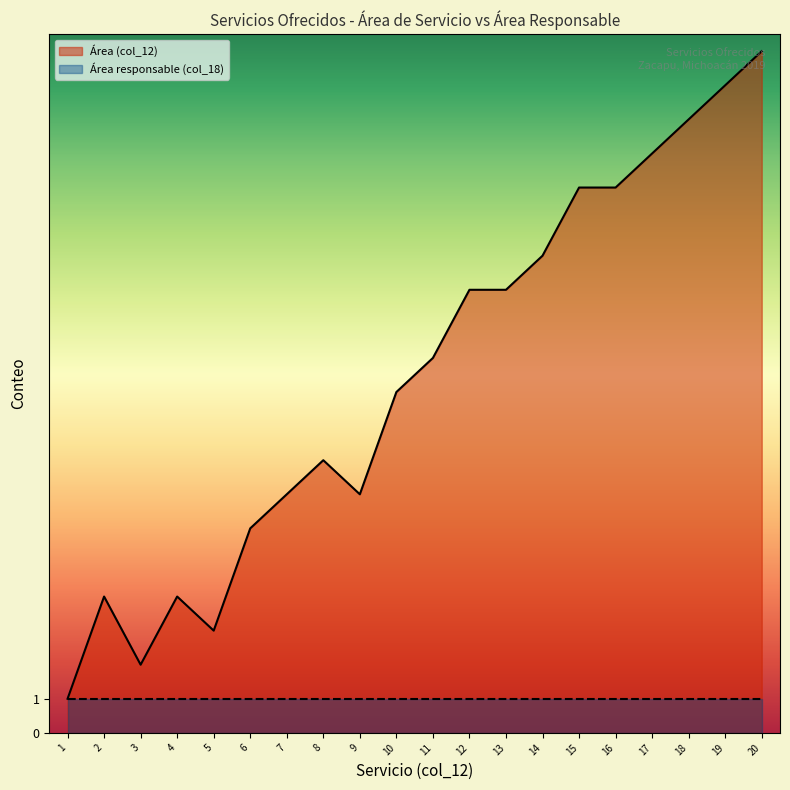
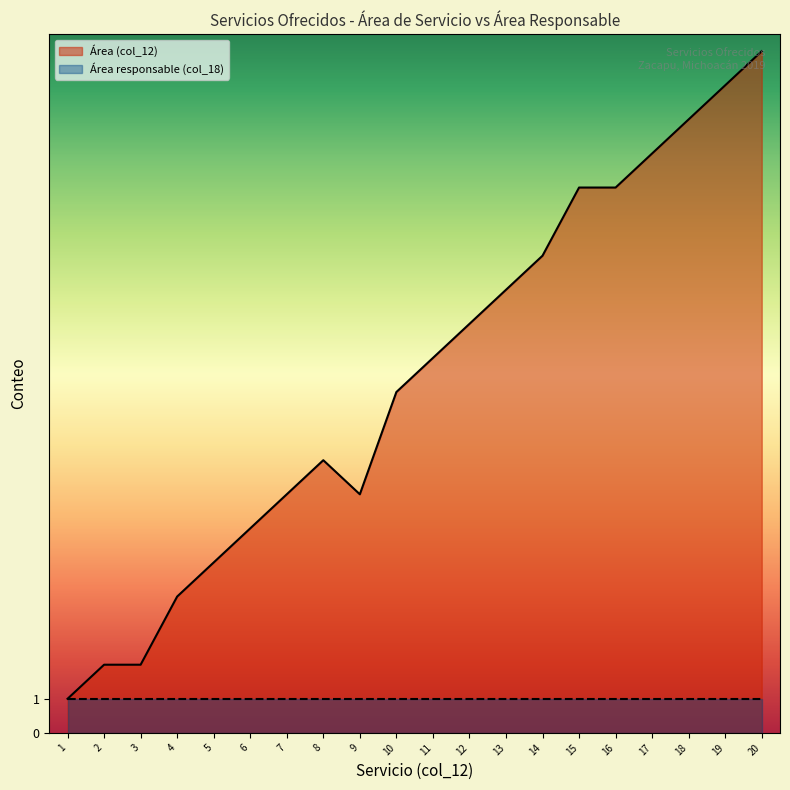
Área (col_12), 2: 4 -> 2
Área (col_12), 5: 3 -> 5
Área (col_12), 12: 13 -> 12
